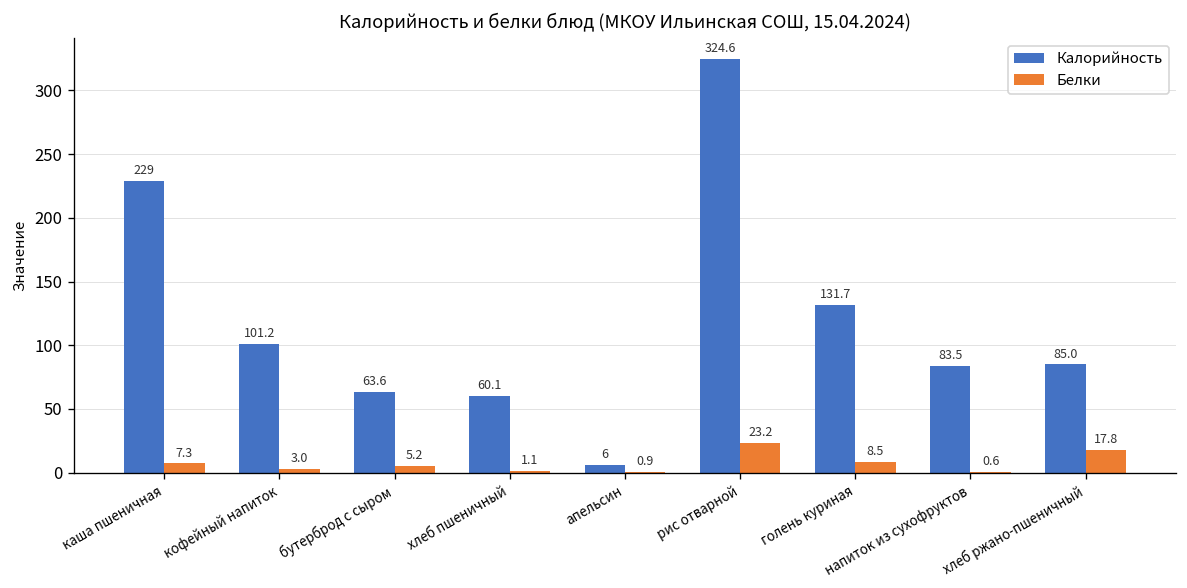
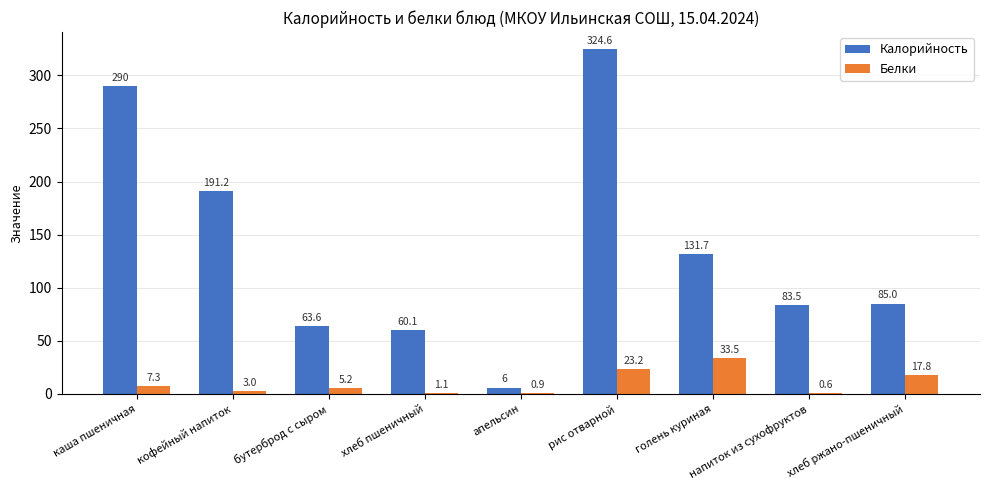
Калорийность, каша пшеничная: 229 -> 290
Калорийность, кофейный напиток: 101.2 -> 191.2
Белки, голень куриная: 8.5 -> 33.5
